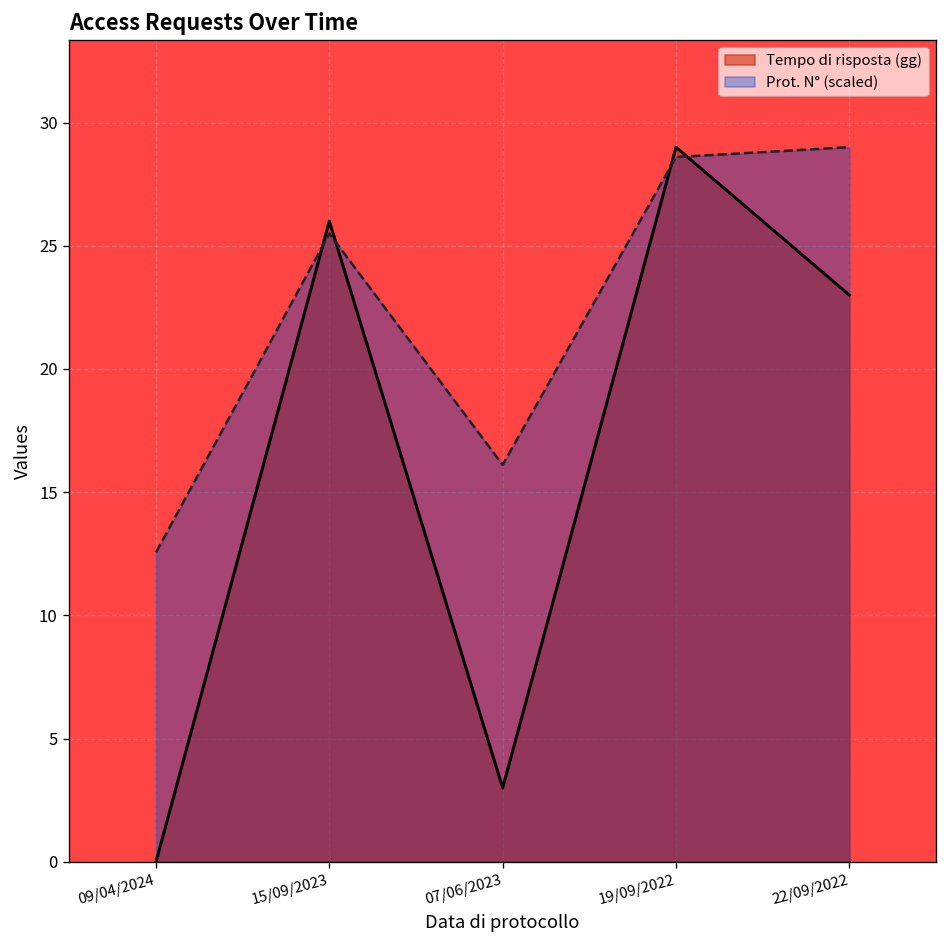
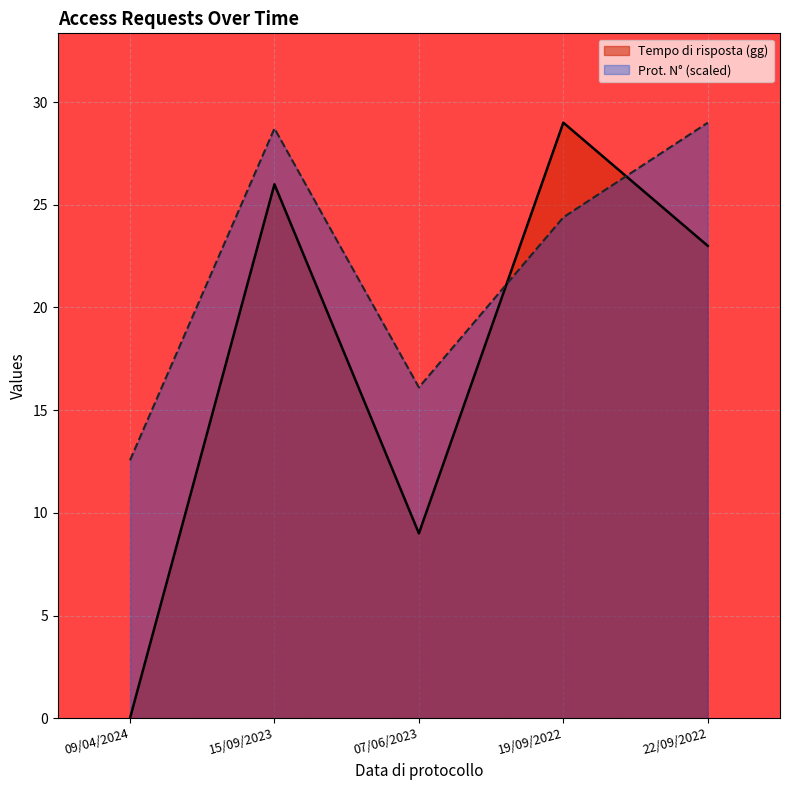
Prot. N° (scaled), 15/09/2023: 25.5 -> 28.7
Tempo di risposta (gg), 07/06/2023: 3 -> 9
Prot. N° (scaled), 19/09/2022: 28.6 -> 24.4
